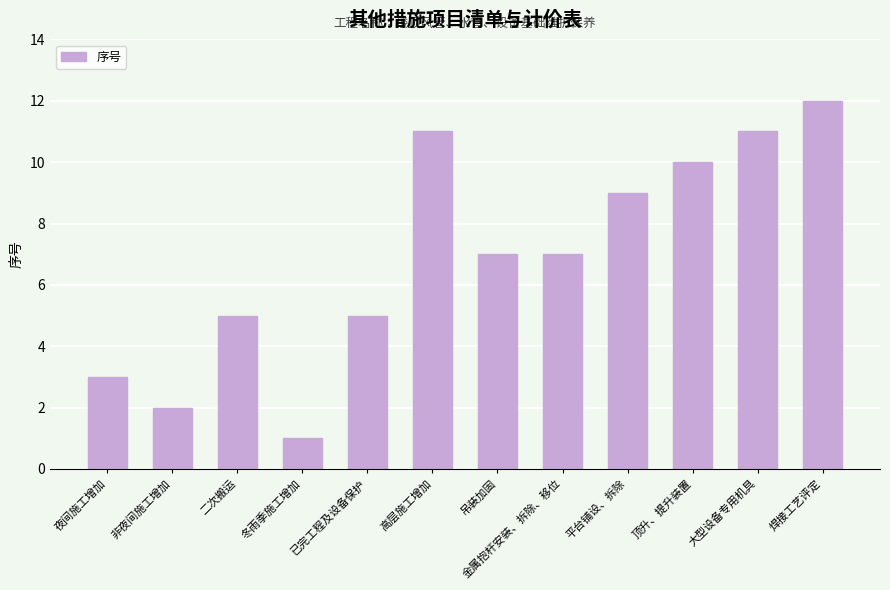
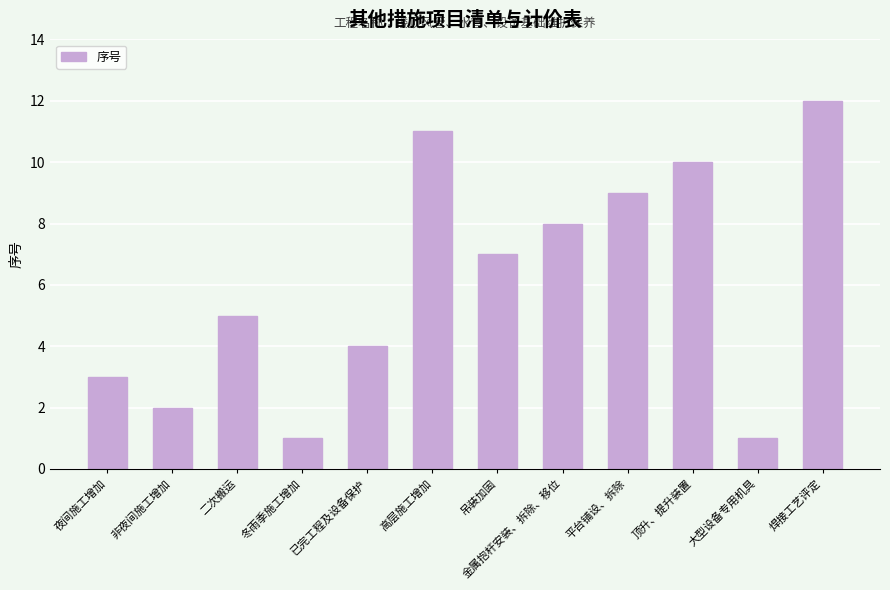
已完工程及设备保护: 5 -> 4
金属抱杆安装、拆除、移位: 7 -> 8
大型设备专用机具: 11 -> 1
